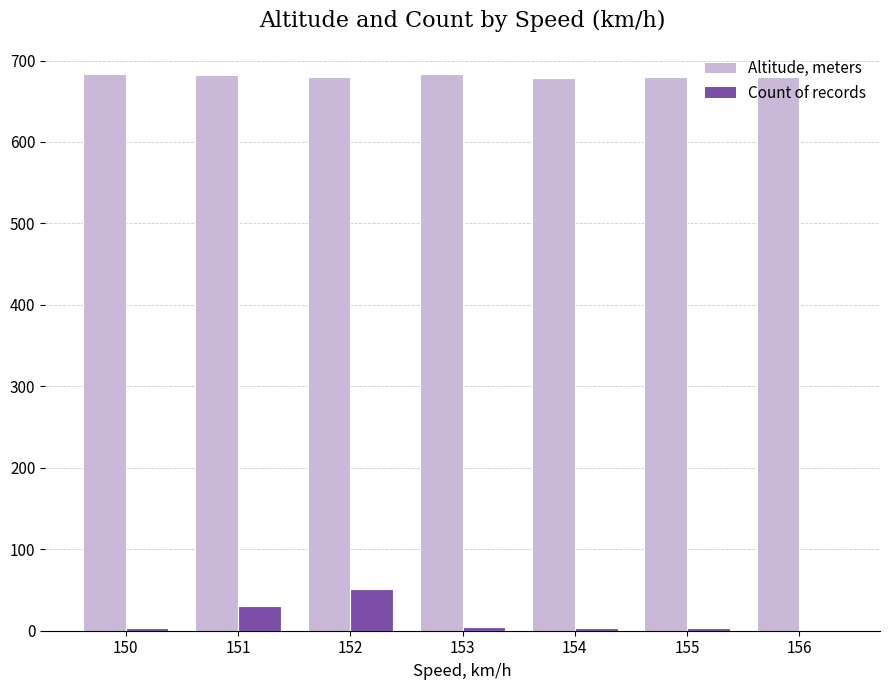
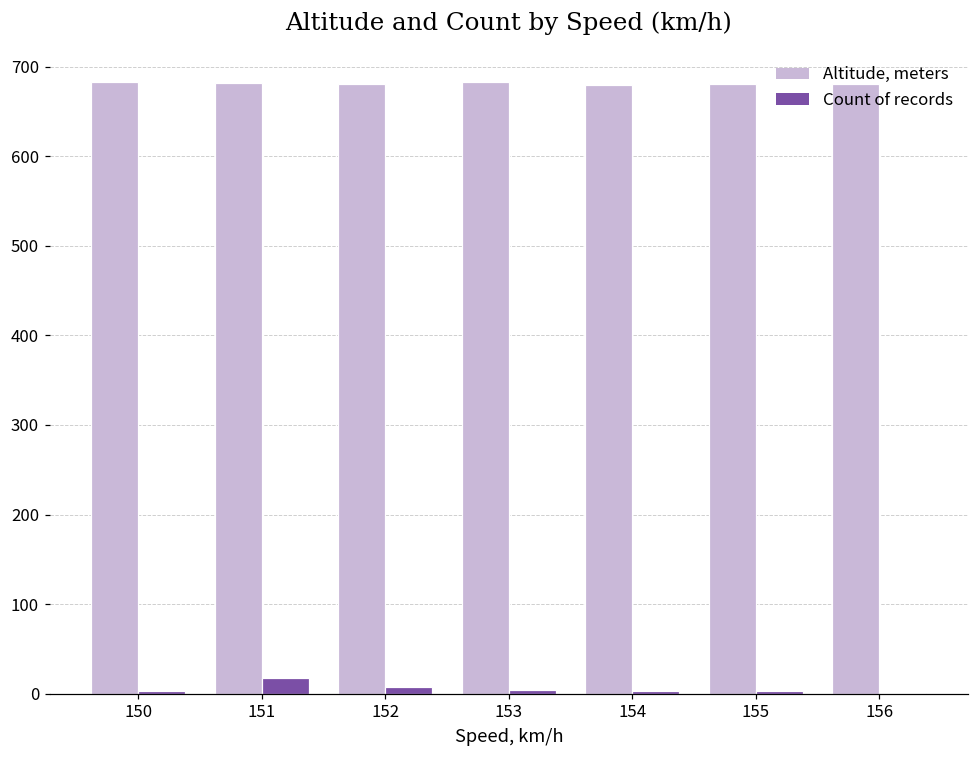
Count of records, 151: 30 -> 20
Count of records, 152: 50 -> 10
